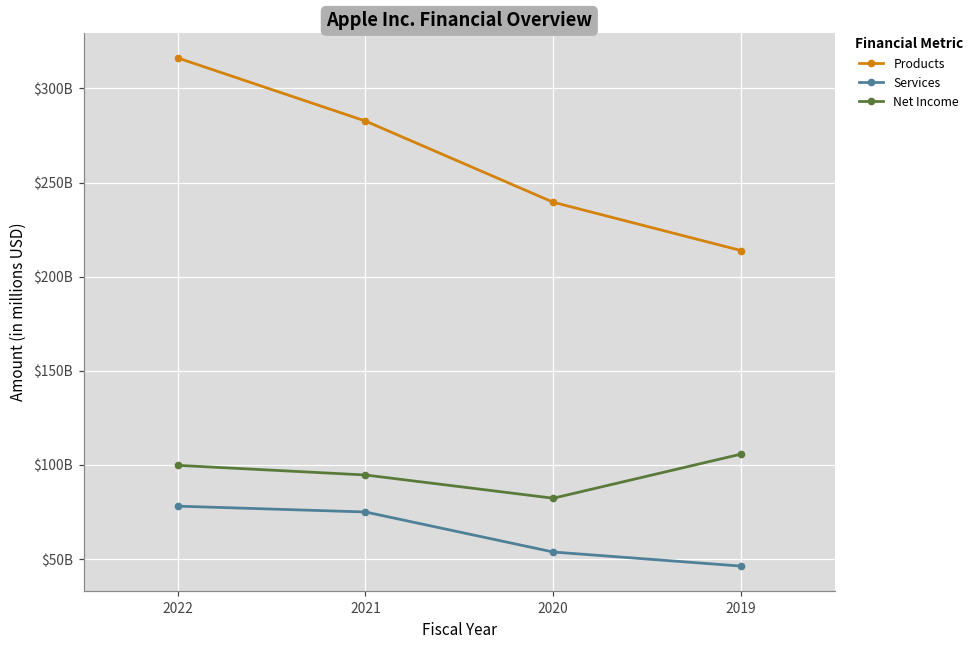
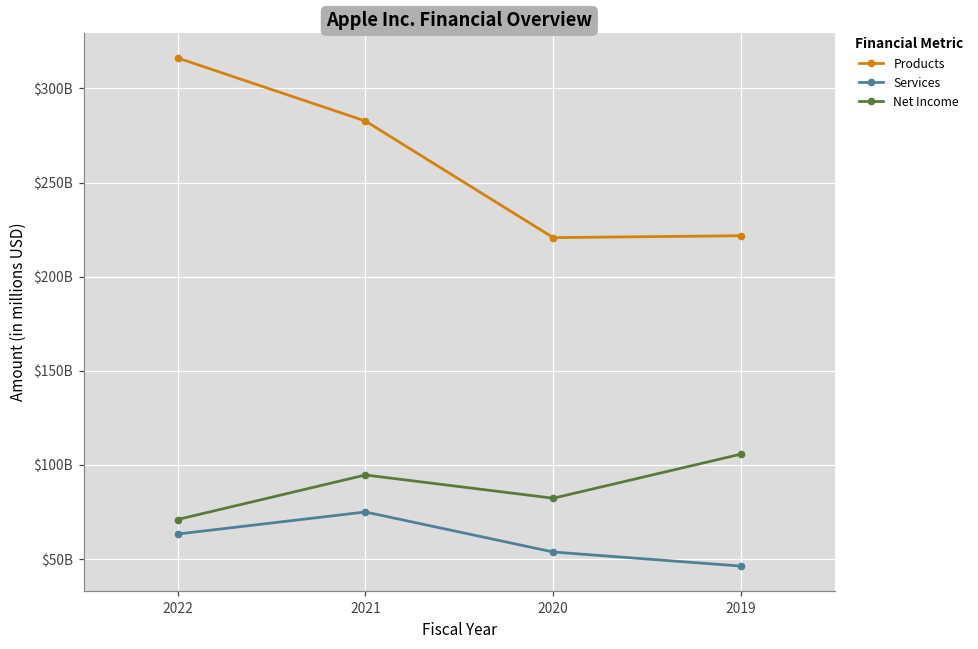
Services, 2022: $78000000000 -> $63000000000
Net Income, 2022: $100000000000 -> $71000000000
Products, 2020: $240000000000 -> $221000000000
Products, 2019: $214000000000 -> $222000000000
